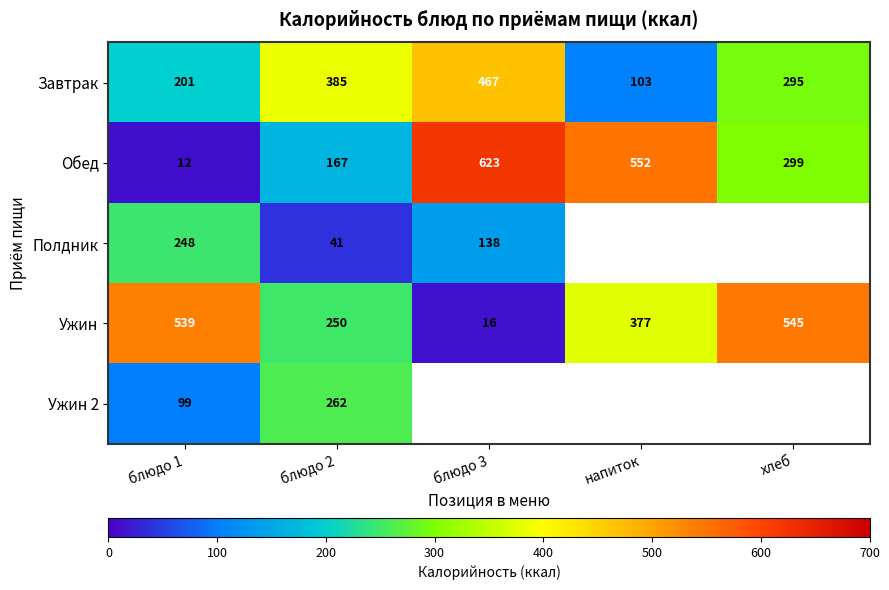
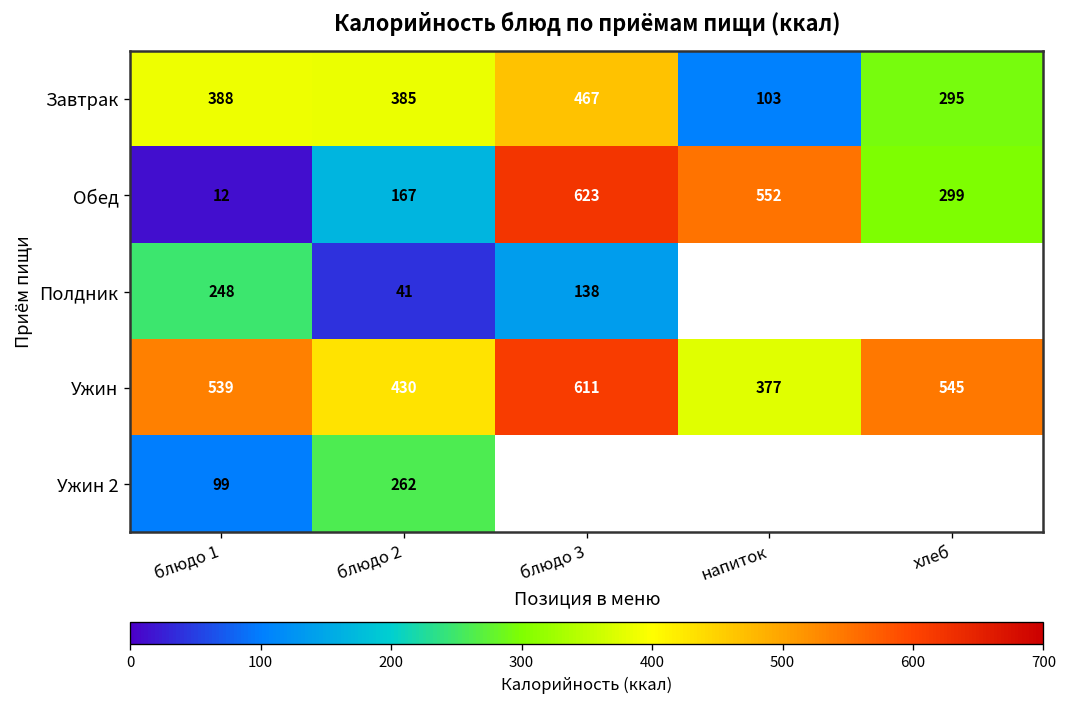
Завтрак, блюдо 1: 201 -> 388
Ужин, блюдо 2: 250 -> 430
Ужин, блюдо 3: 16 -> 611
